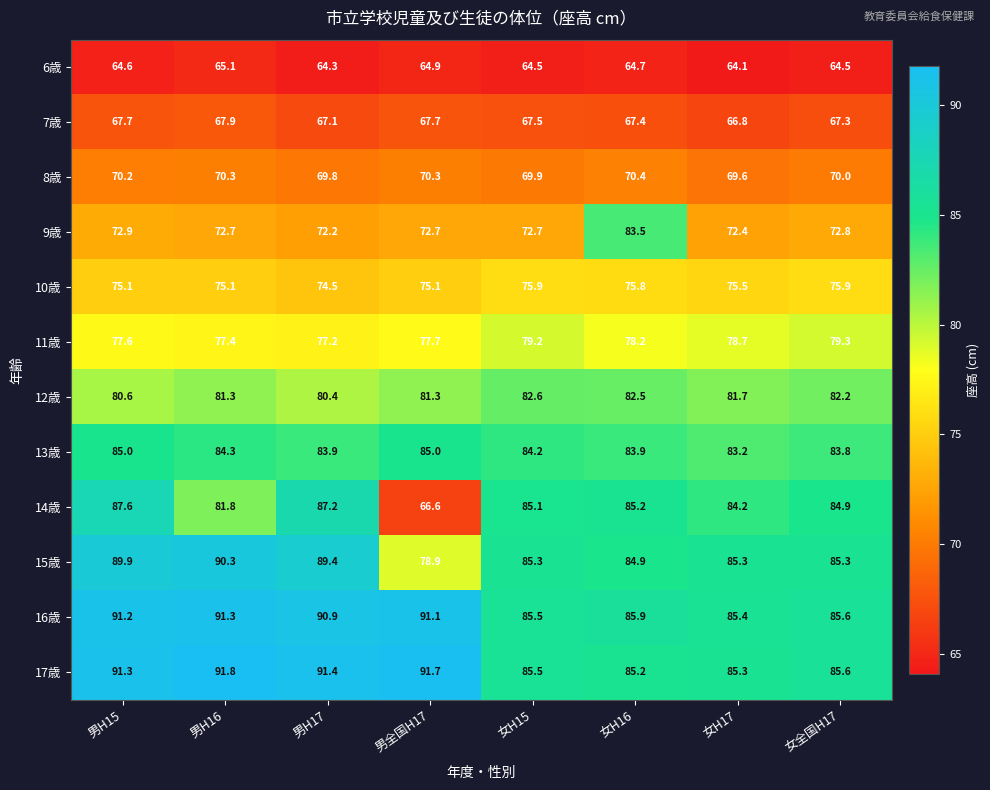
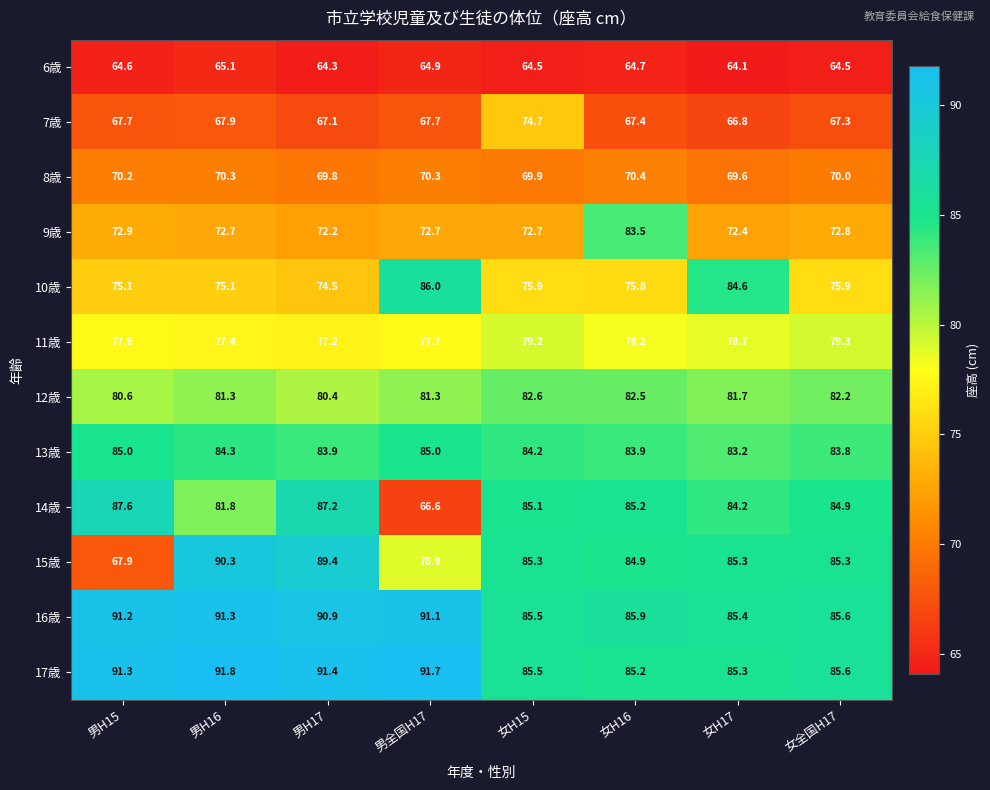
7歳, 女H15: 67.5 -> 74.7
10歳, 男全国H17: 75.1 -> 86.0
10歳, 女H17: 75.5 -> 84.6
15歳, 男H15: 89.9 -> 67.9
